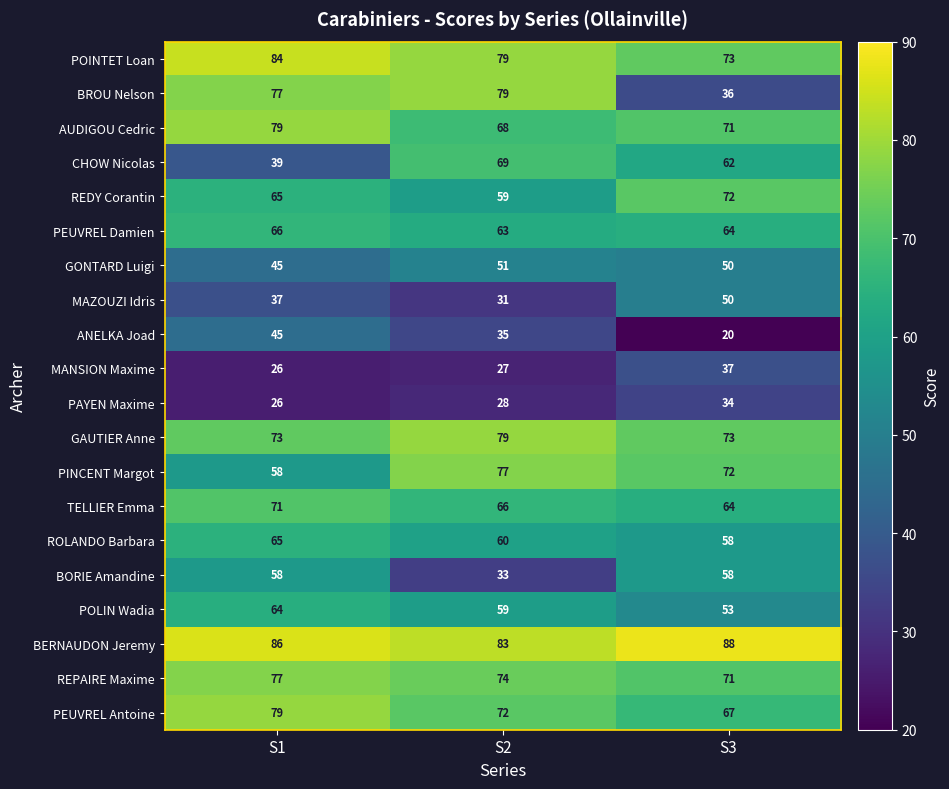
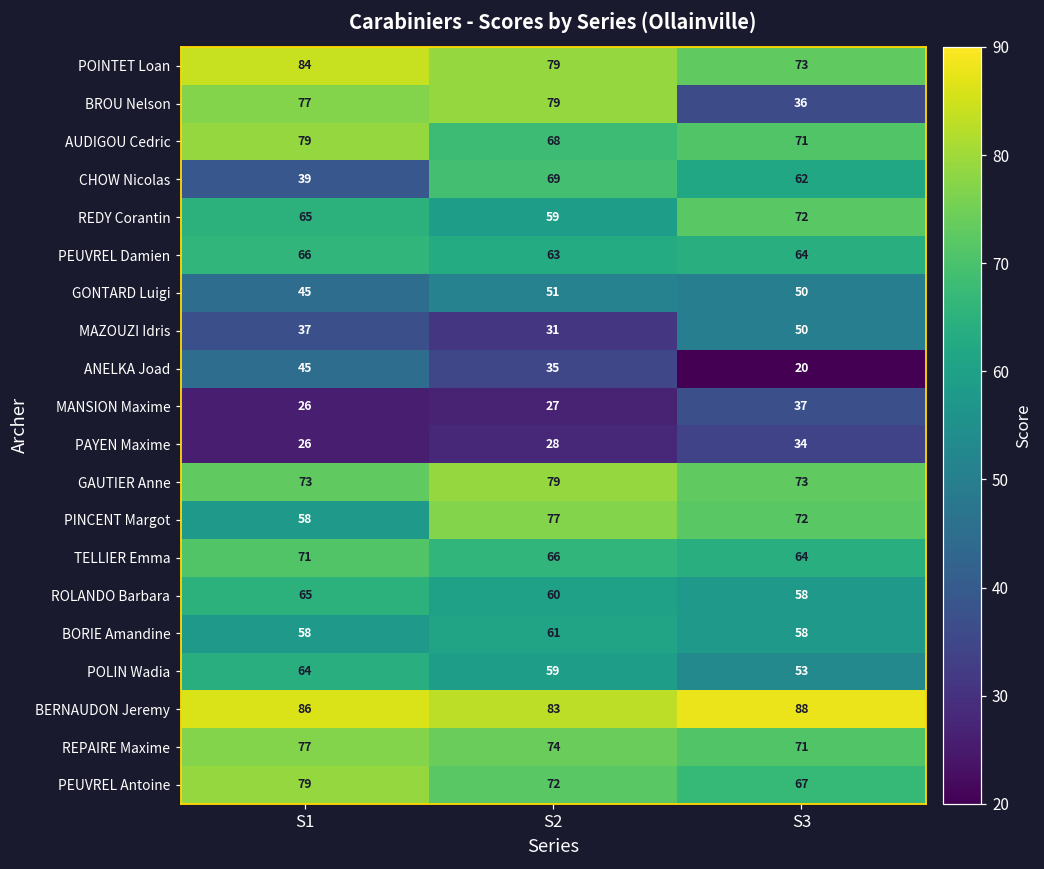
BORIE Amandine, S2: 33 -> 61
